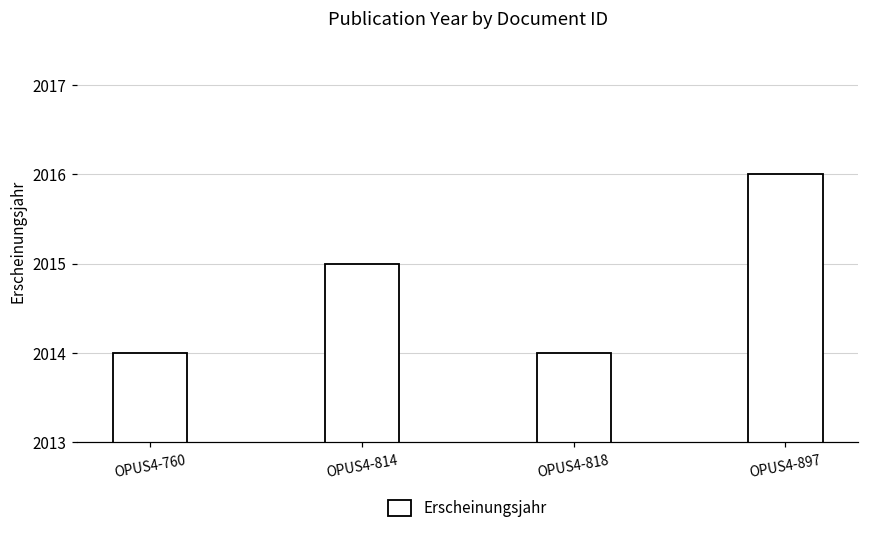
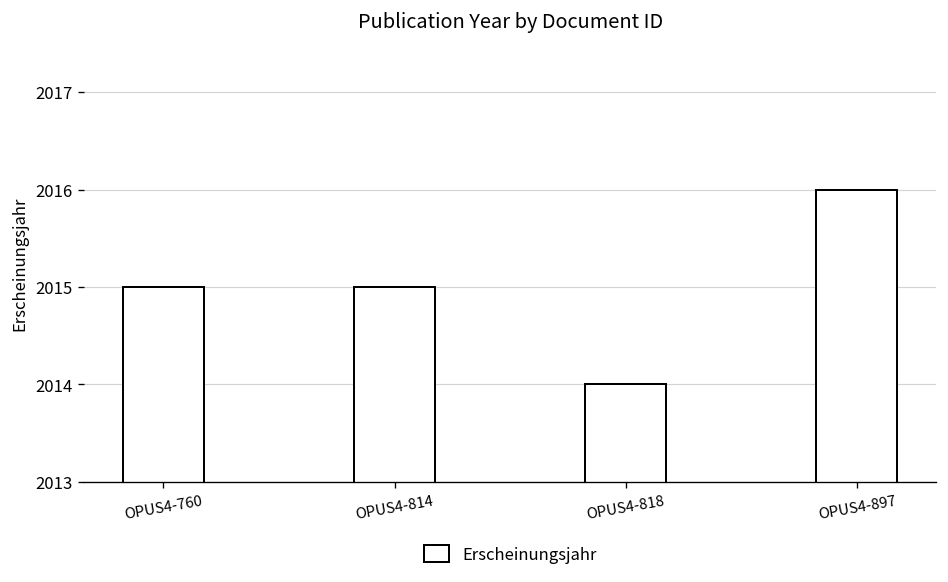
OPUS4-760: 2014 -> 2015
